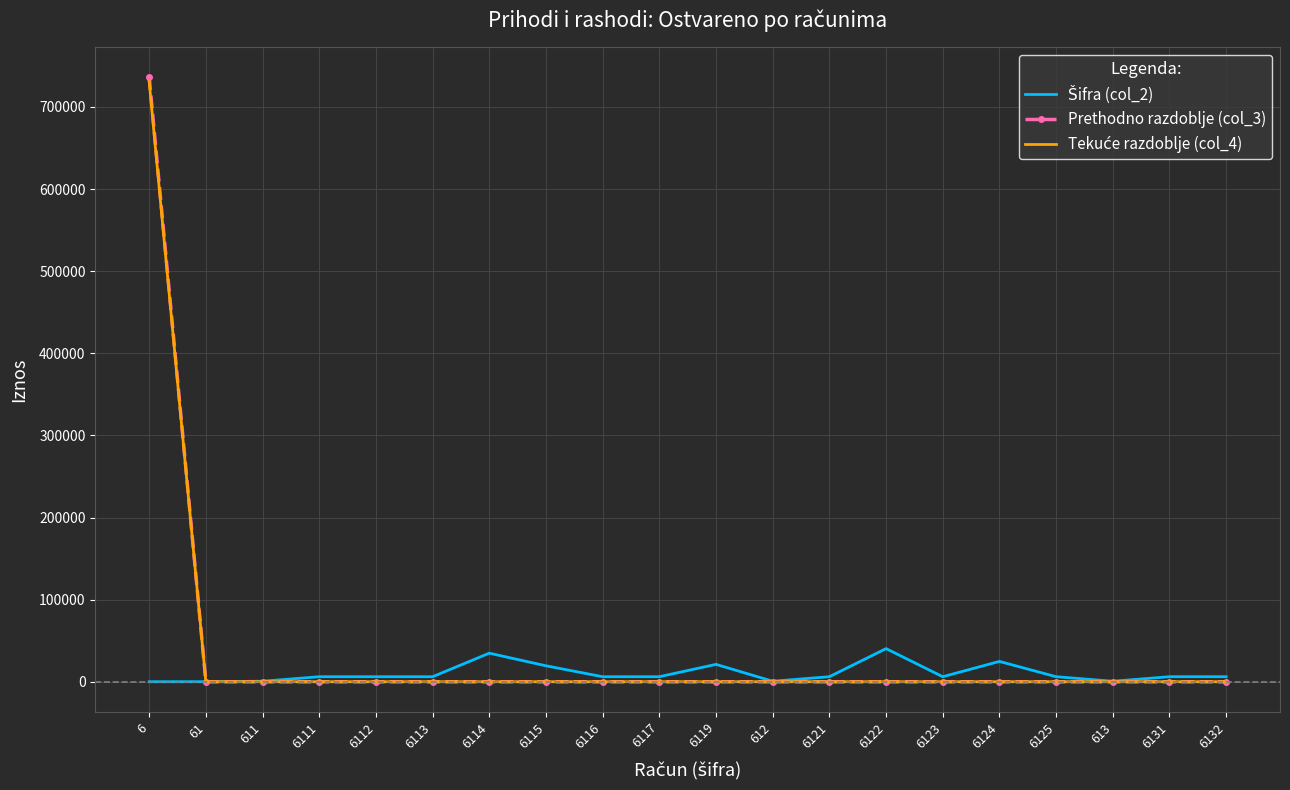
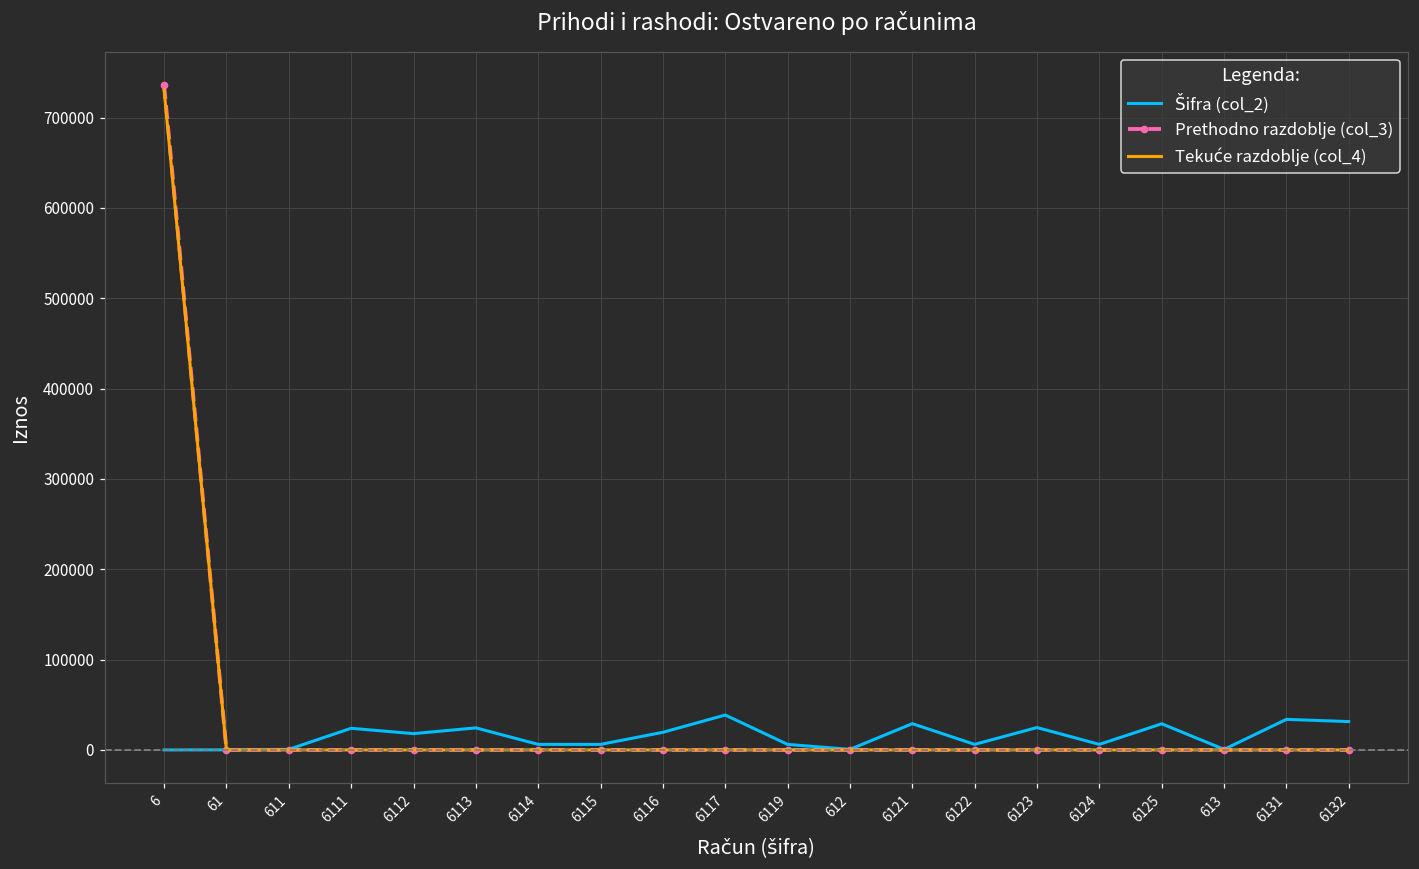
Šifra (col_2), 6111: 10000 -> 20000
Šifra (col_2), 6112: 10000 -> 20000
Šifra (col_2), 6113: 10000 -> 20000
Šifra (col_2), 6114: 30000 -> 10000
Šifra (col_2), 6115: 20000 -> 10000
Šifra (col_2), 6116: 10000 -> 20000
Šifra (col_2), 6117: 10000 -> 40000
Šifra (col_2), 6119: 20000 -> 10000
Šifra (col_2), 6121: 10000 -> 30000
Šifra (col_2), 6122: 40000 -> 10000
Šifra (col_2), 6123: 10000 -> 20000
Šifra (col_2), 6124: 20000 -> 10000
Šifra (col_2), 6125: 10000 -> 30000
Šifra (col_2), 6131: 10000 -> 30000
Šifra (col_2), 6132: 10000 -> 30000
